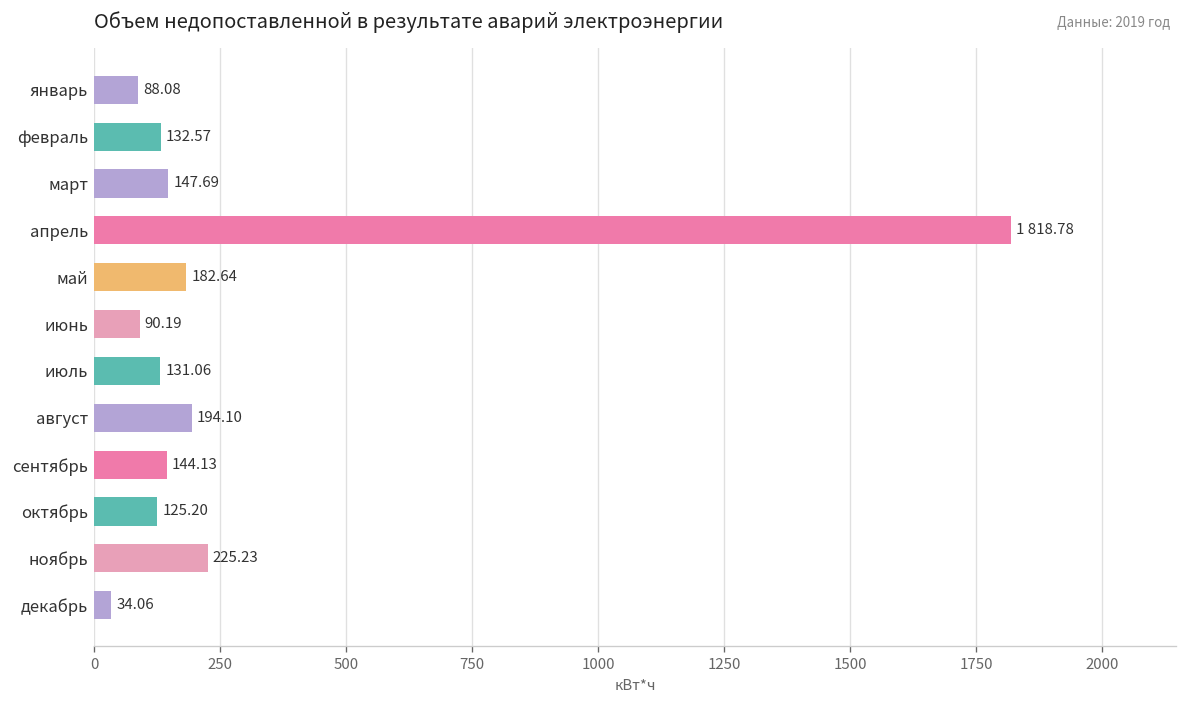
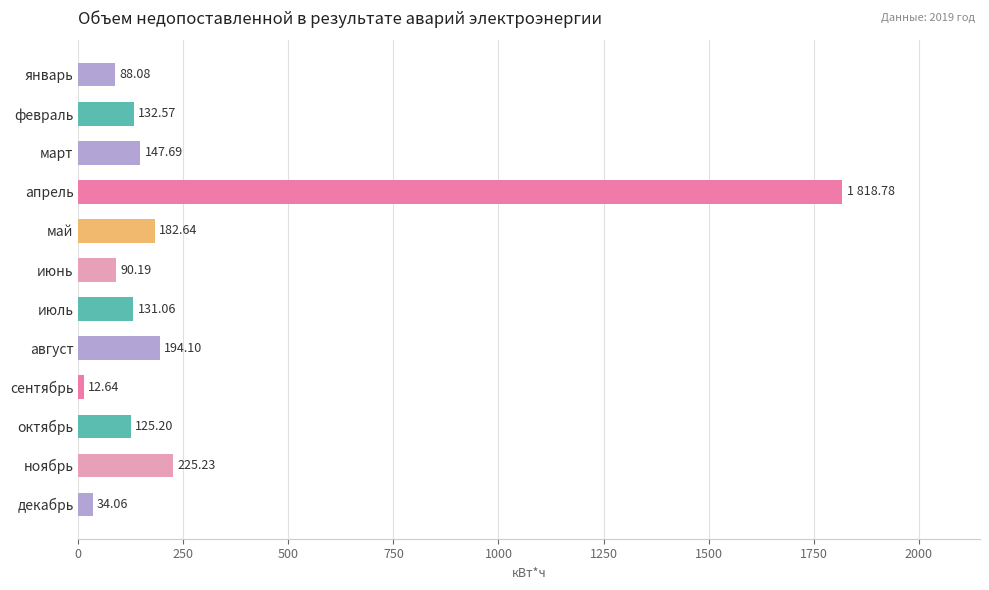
сентябрь: 144.13 -> 12.64
